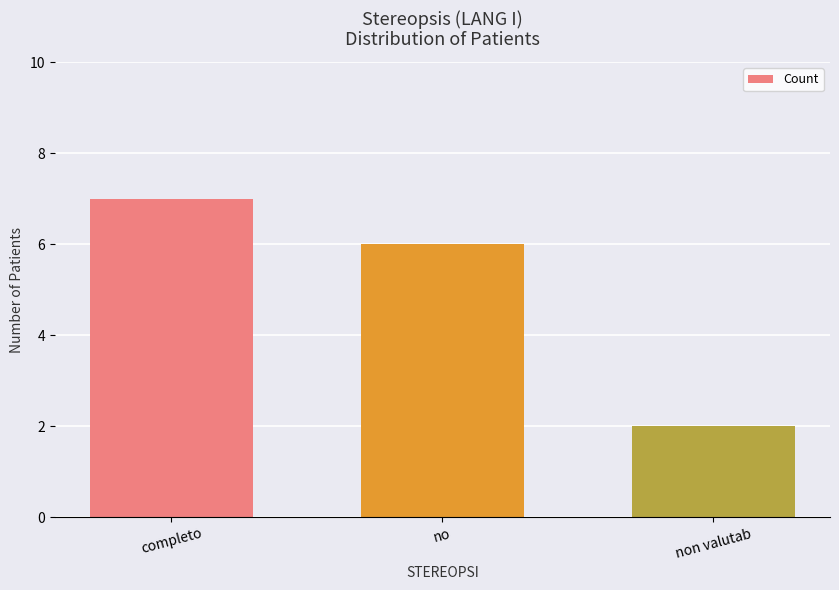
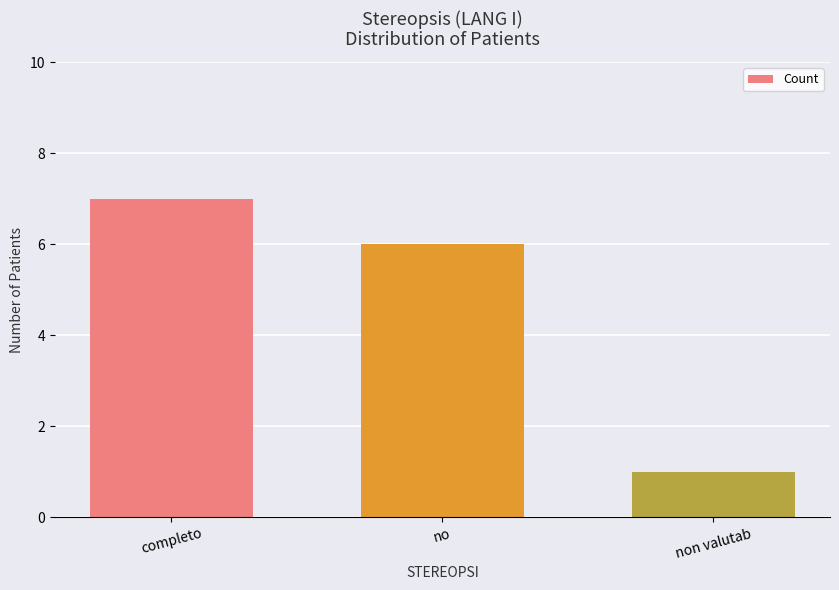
non valutab: 2 -> 1
